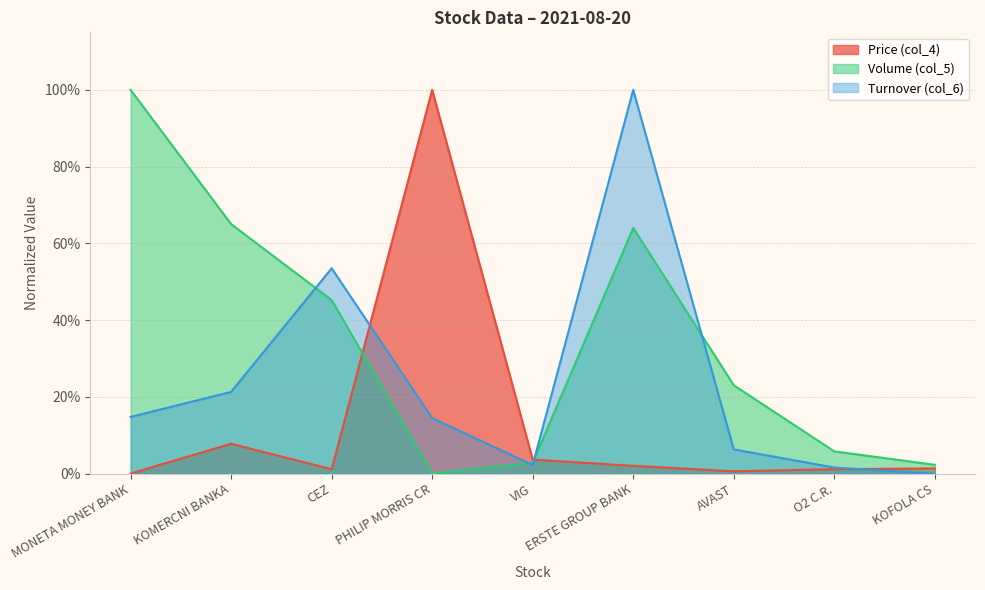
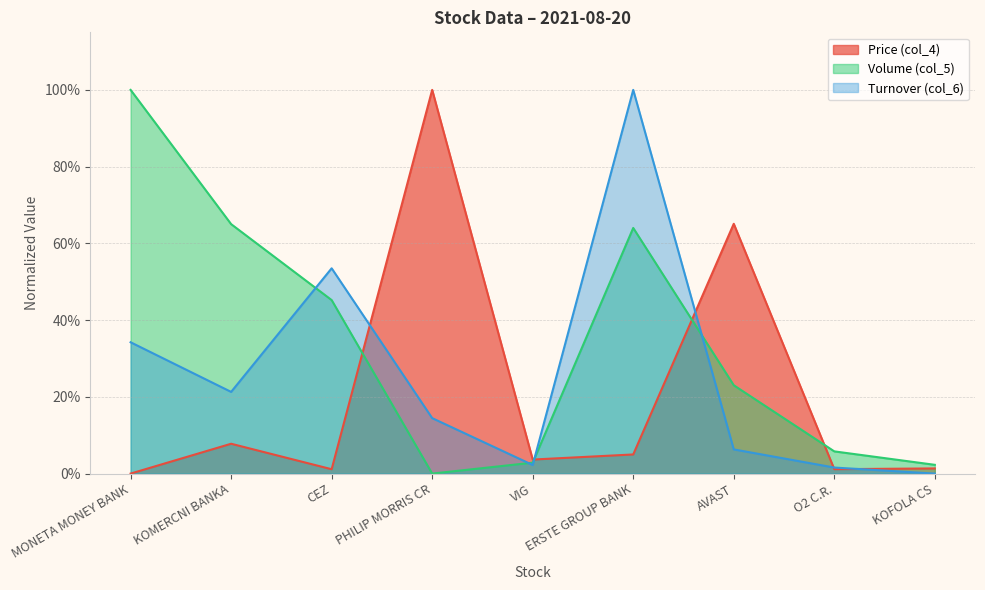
Turnover (col_6), MONETA MONEY BANK: 15% -> 34%
Price (col_4), ERSTE GROUP BANK: 2% -> 5%
Price (col_4), AVAST: 1% -> 65%
